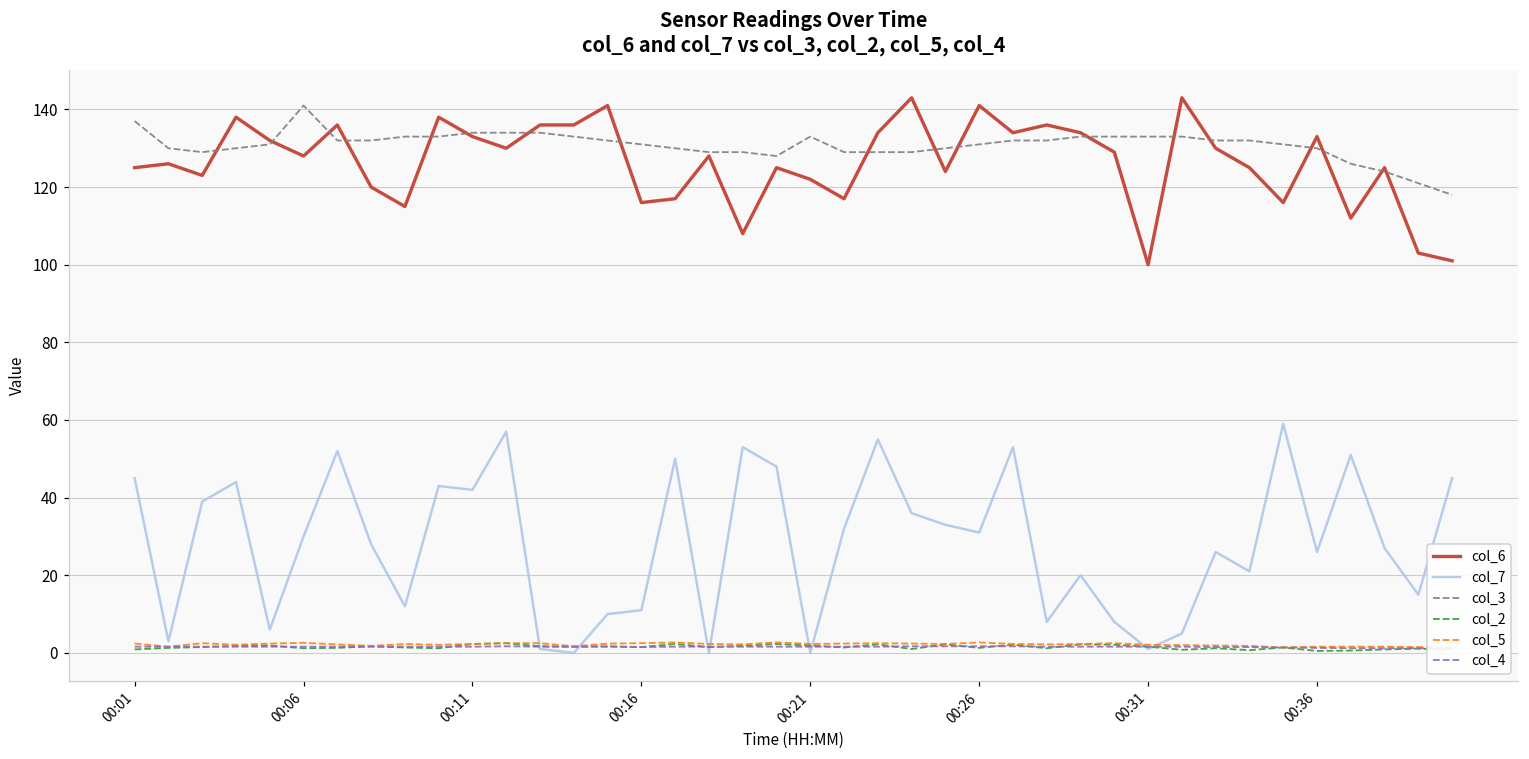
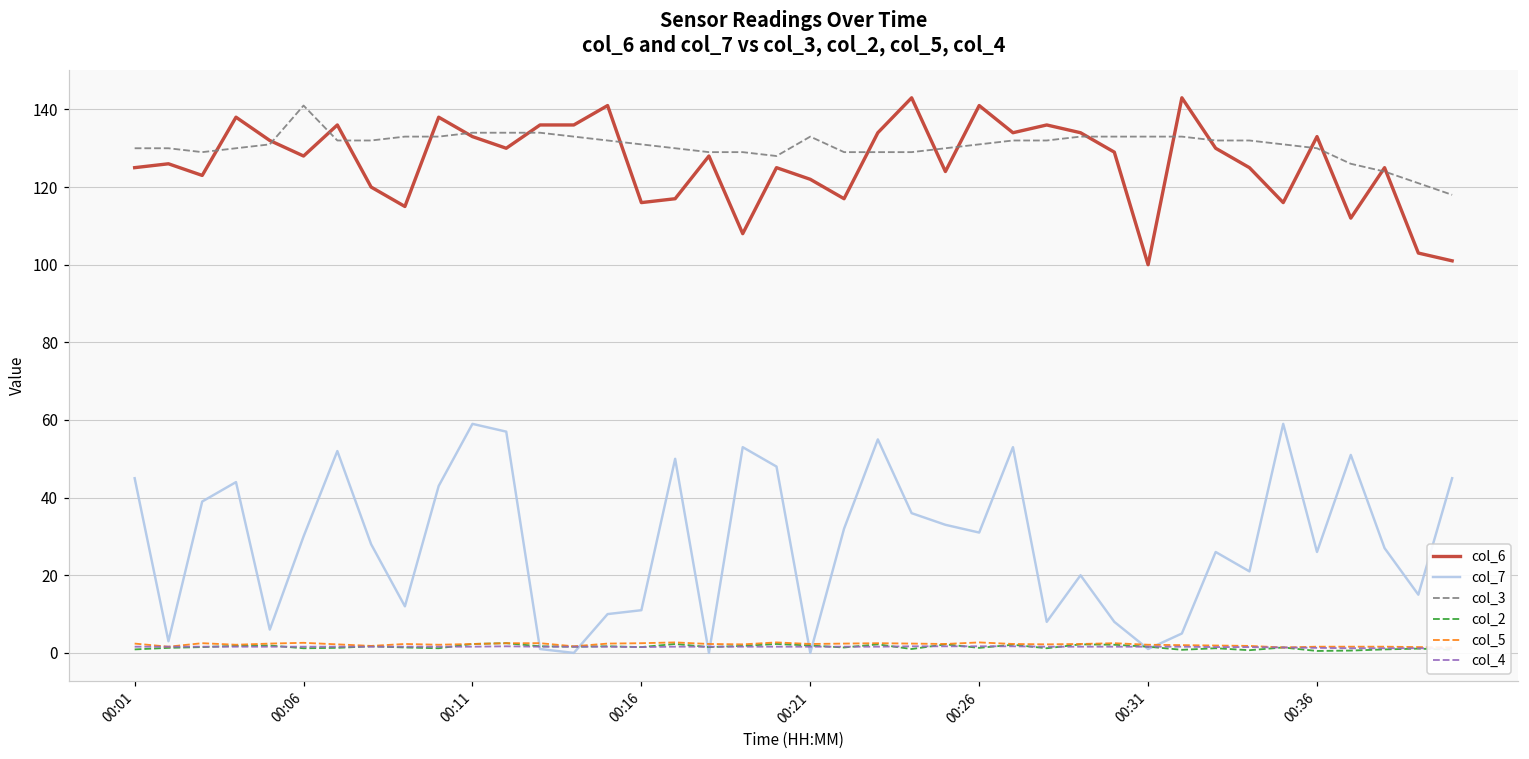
col_3, 00:01: 137 -> 130
col_7, 00:11: 42 -> 59
